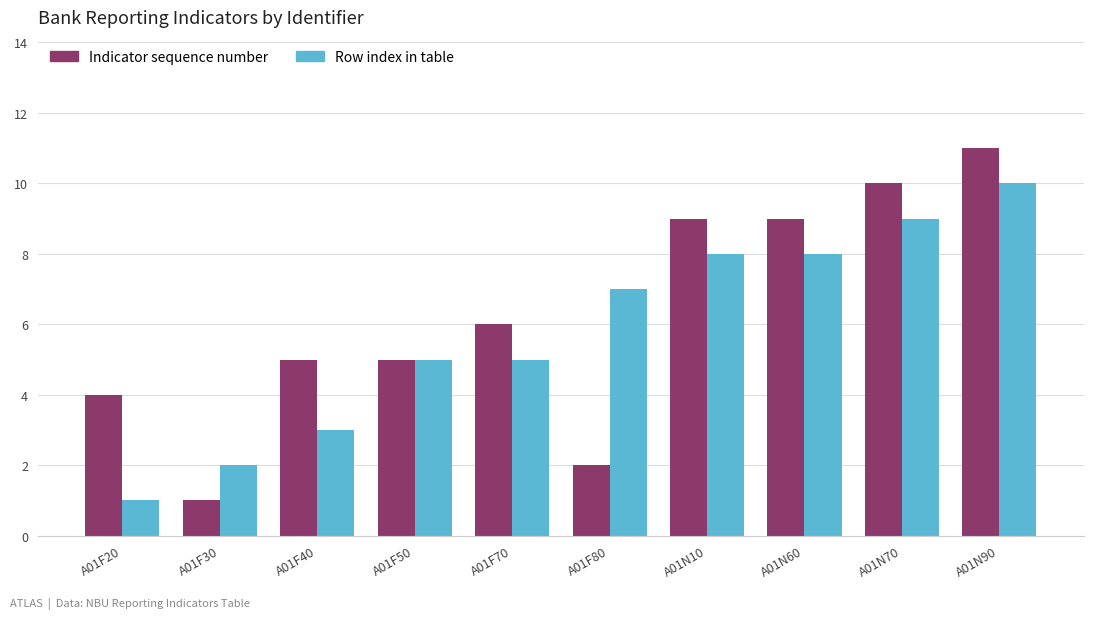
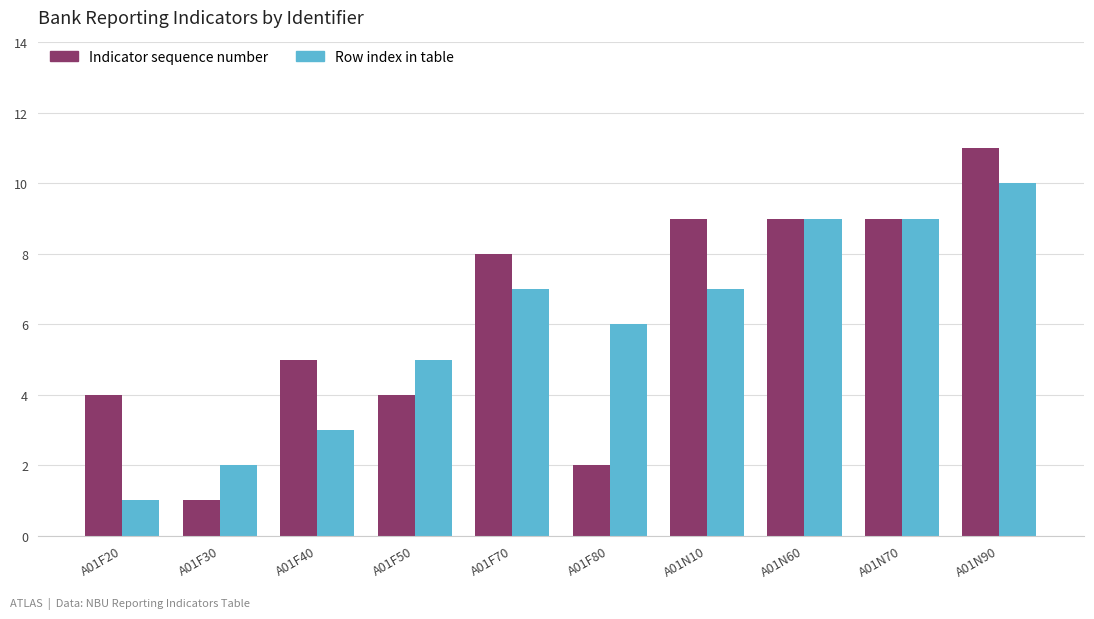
Indicator sequence number, A01F50: 5 -> 4
Indicator sequence number, A01F70: 6 -> 8
Row index in table, A01F70: 5 -> 7
Row index in table, A01F80: 7 -> 6
Row index in table, A01N10: 8 -> 7
Row index in table, A01N60: 8 -> 9
Indicator sequence number, A01N70: 10 -> 9
